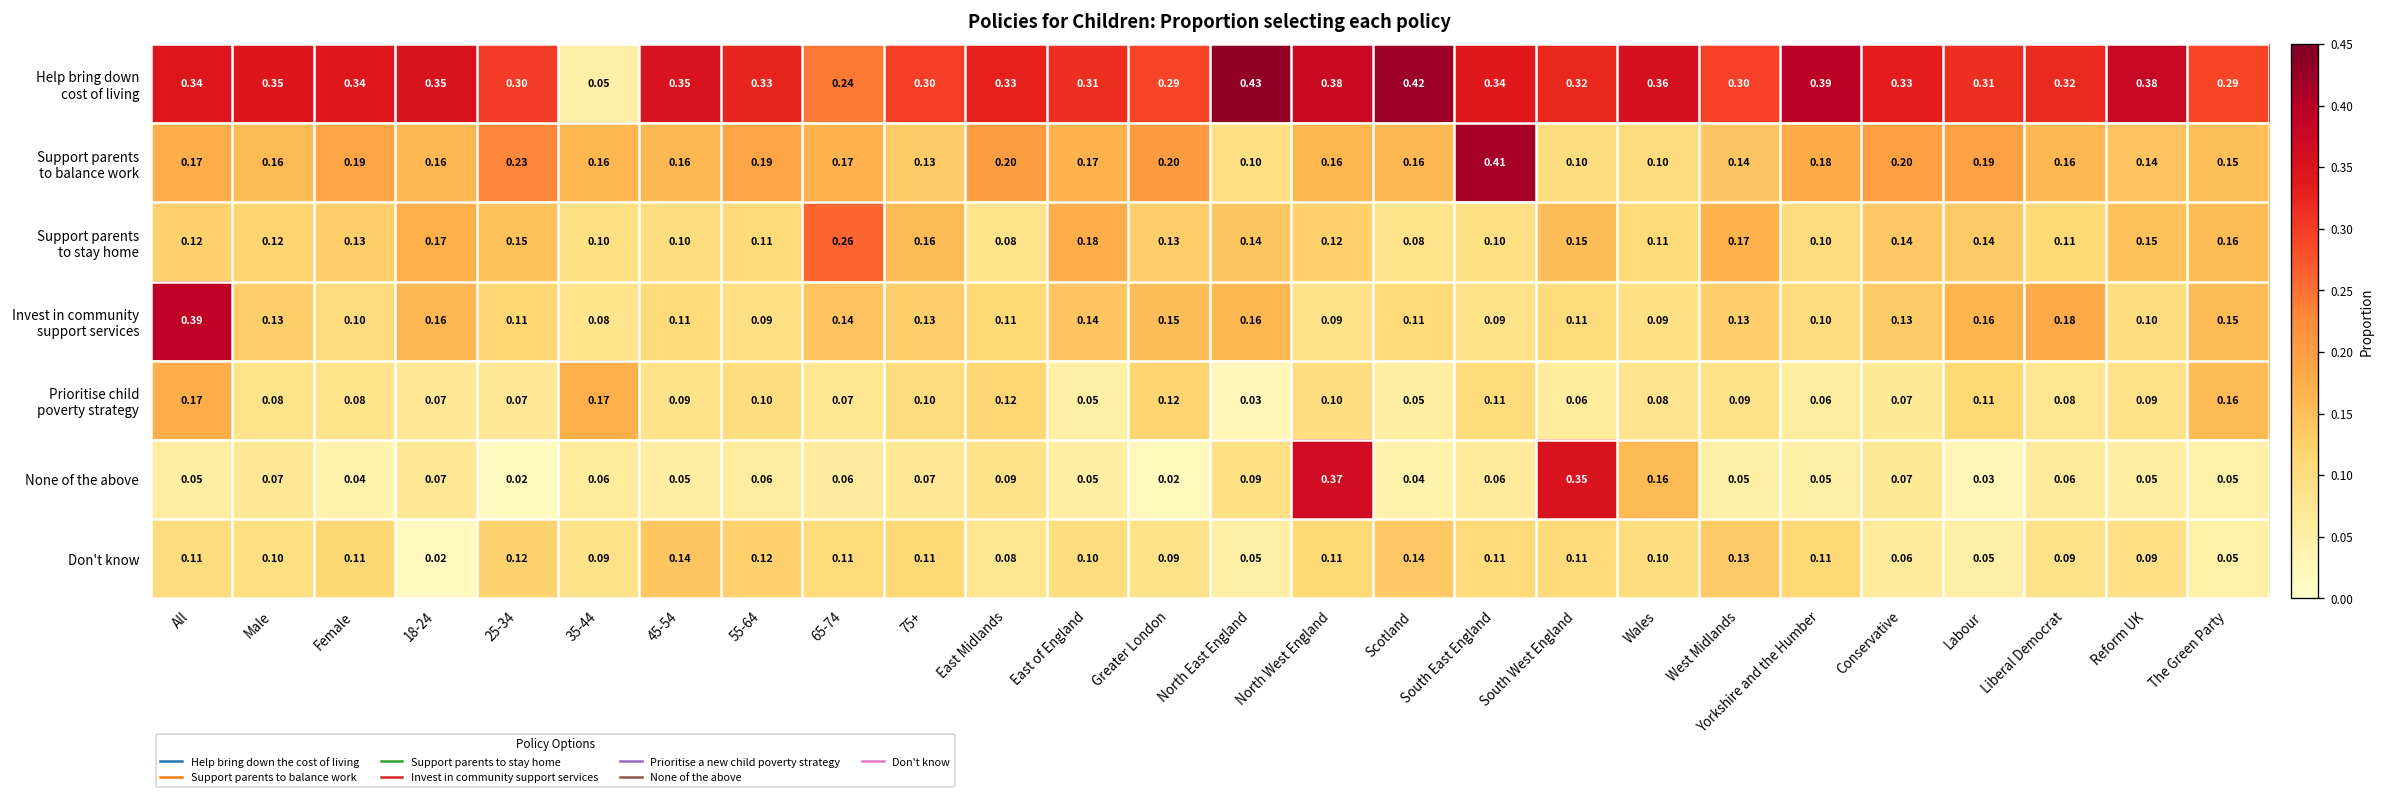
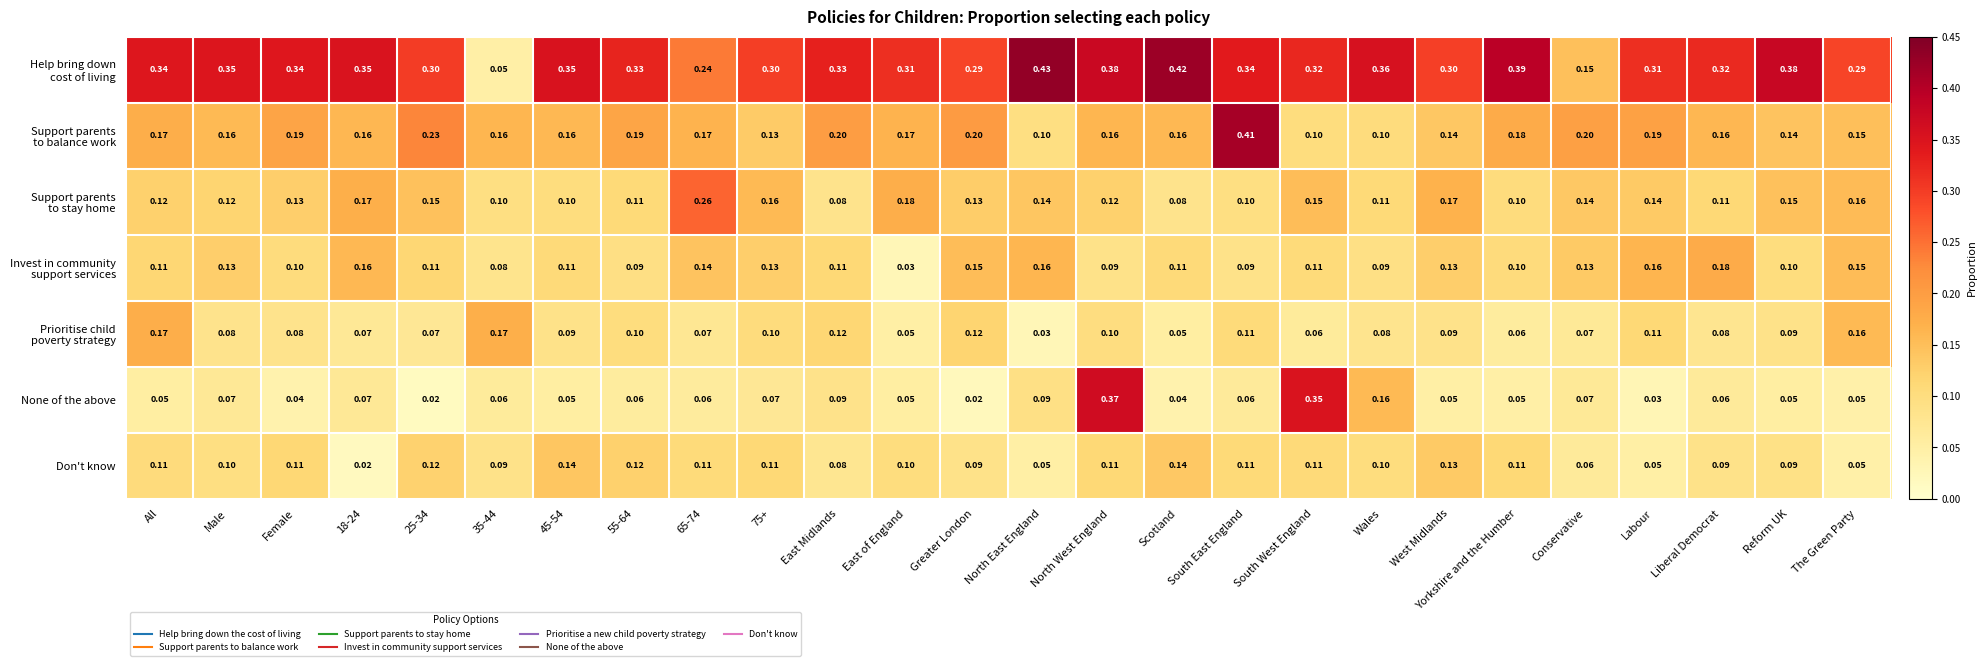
Help bring down cost of living, Conservative: 0.33 -> 0.15
Invest in community support services, All: 0.39 -> 0.11
Invest in community support services, East of England: 0.14 -> 0.03
